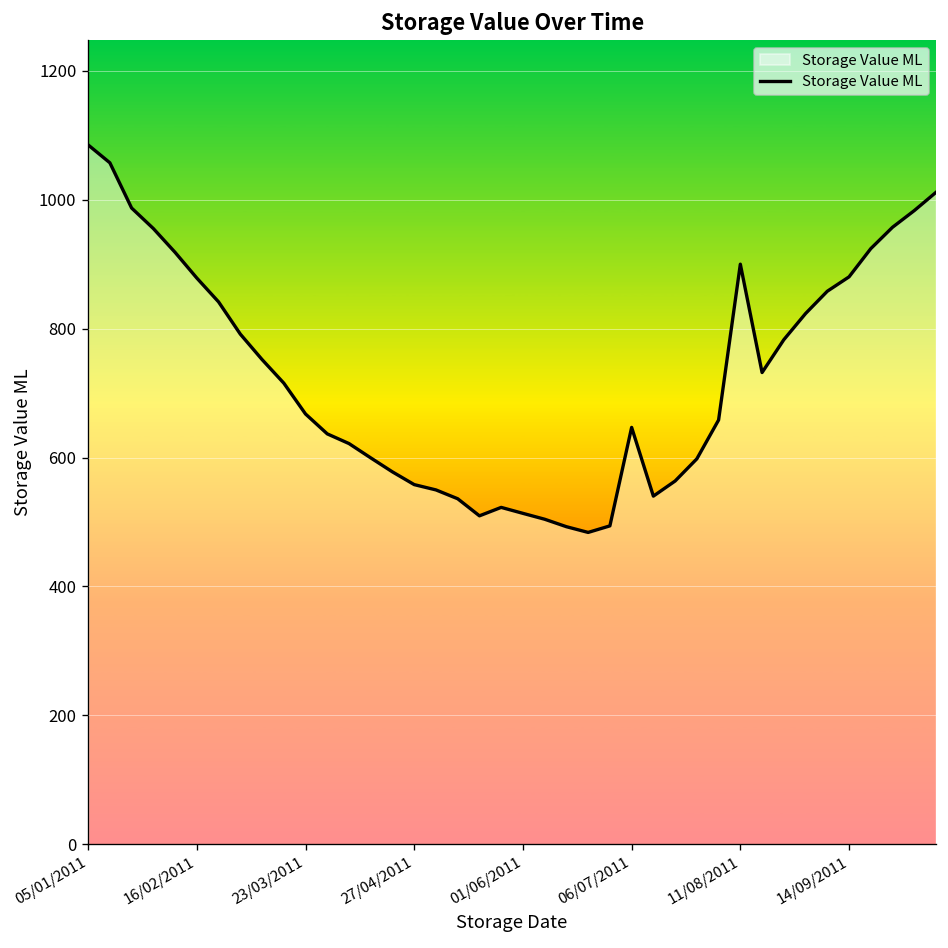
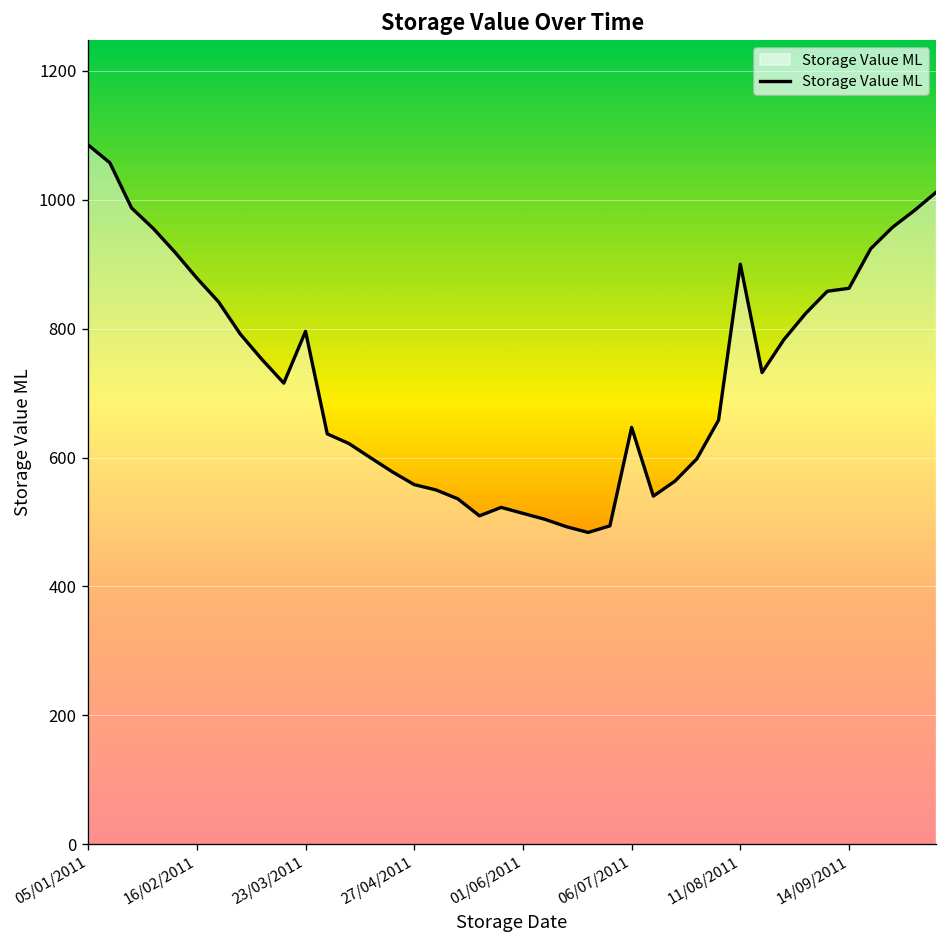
23/03/2011: 670 -> 800
14/09/2011: 880 -> 860
